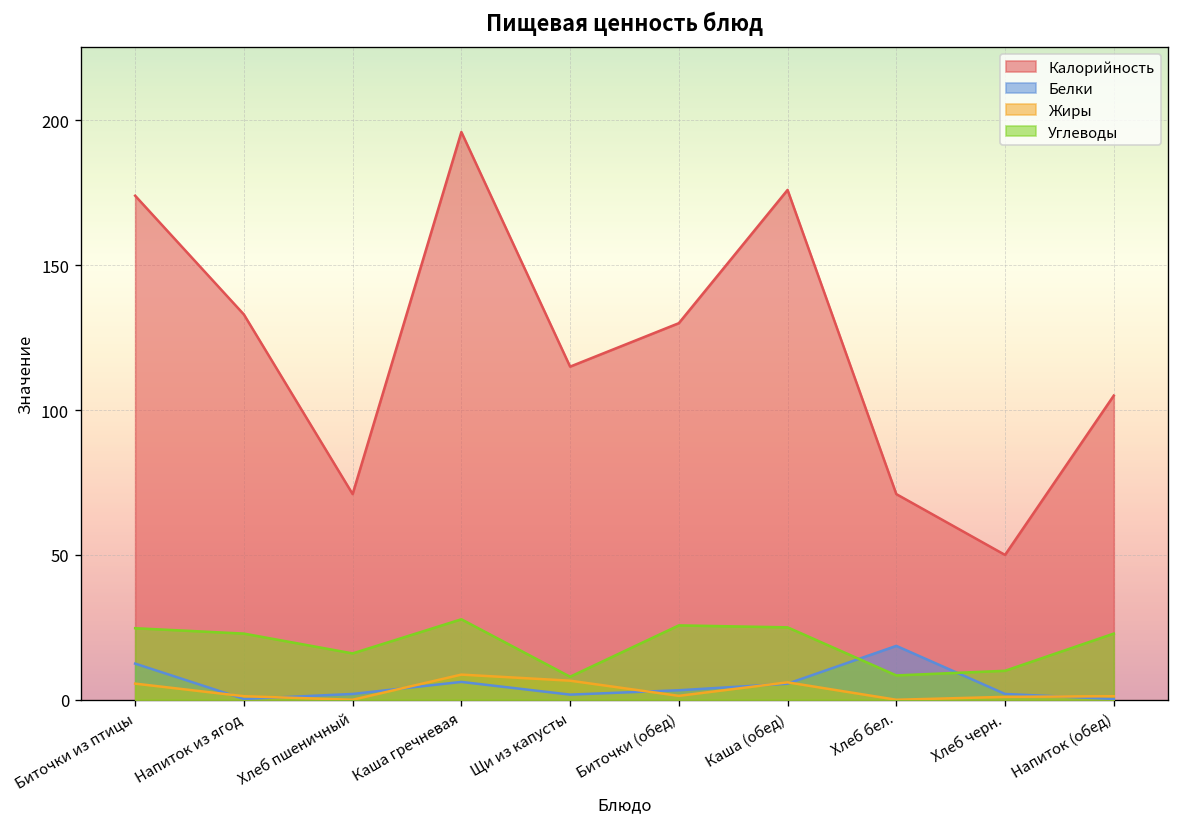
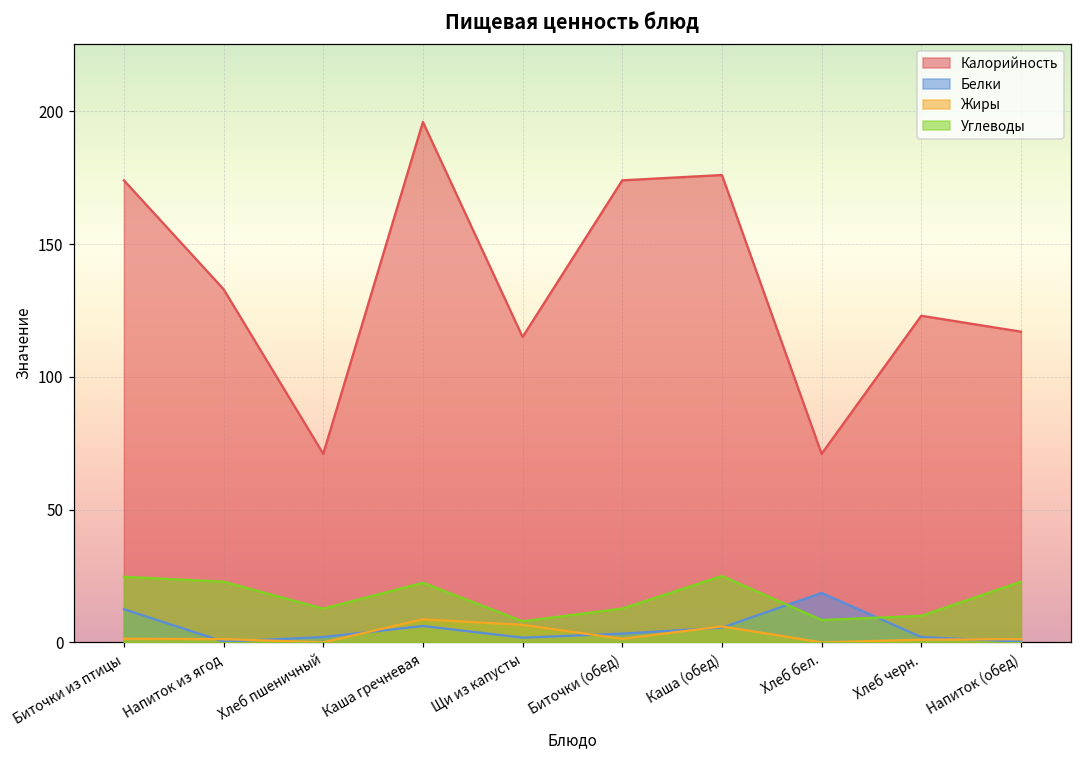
Жиры, Биточки из птицы: 6 -> 1
Углеводы, Хлеб пшеничный: 16 -> 13
Углеводы, Каша гречневая: 28 -> 22
Калорийность, Биточки (обед): 130 -> 174
Углеводы, Биточки (обед): 26 -> 13
Калорийность, Хлеб черн.: 50 -> 123
Калорийность, Напиток (обед): 105 -> 117
